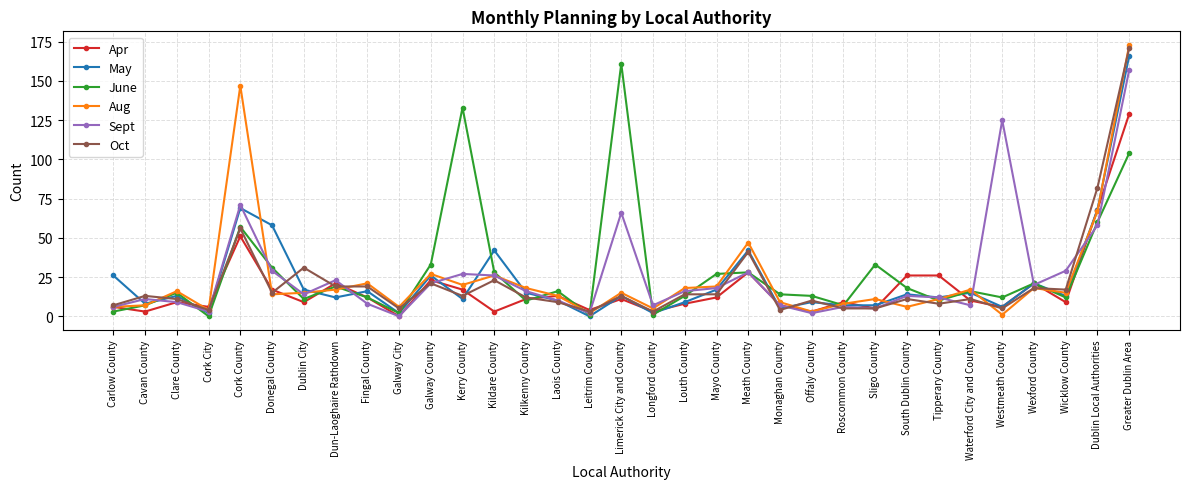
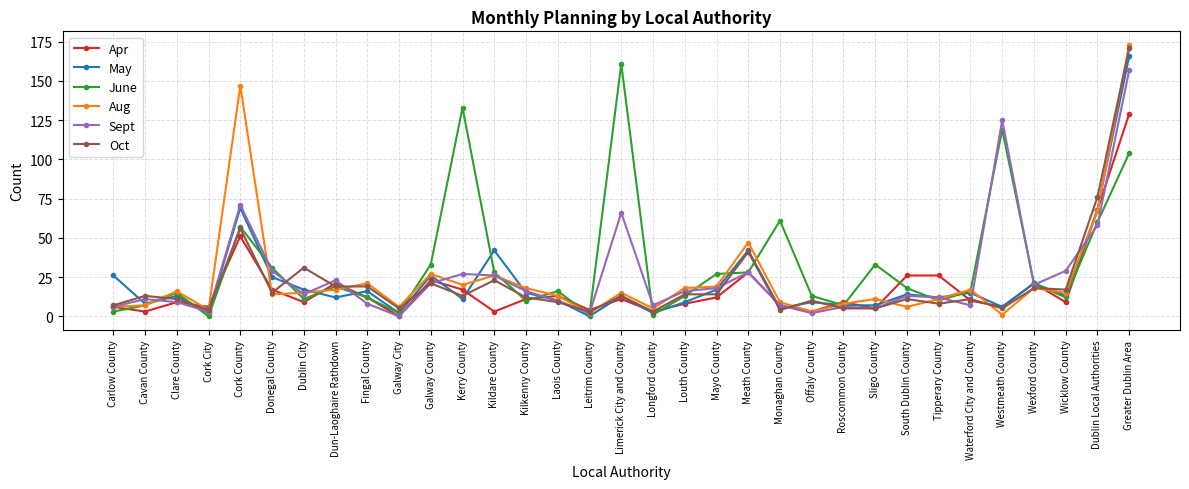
May, Donegal County: 58 -> 25
June, Monaghan County: 14 -> 61
June, Westmeath County: 12 -> 119
Oct, Dublin Local Authorities: 82 -> 76
